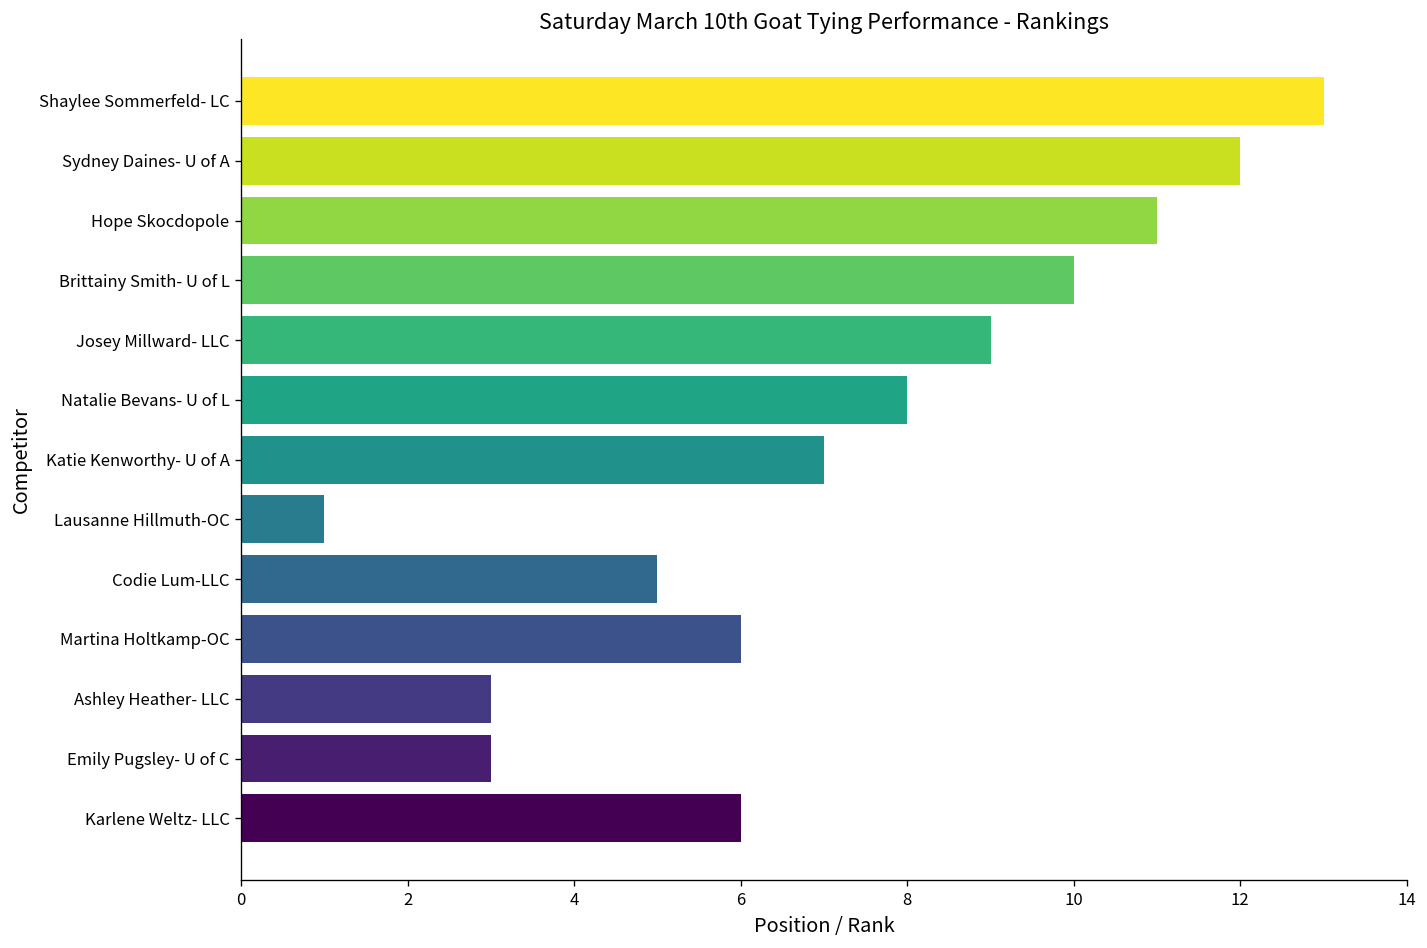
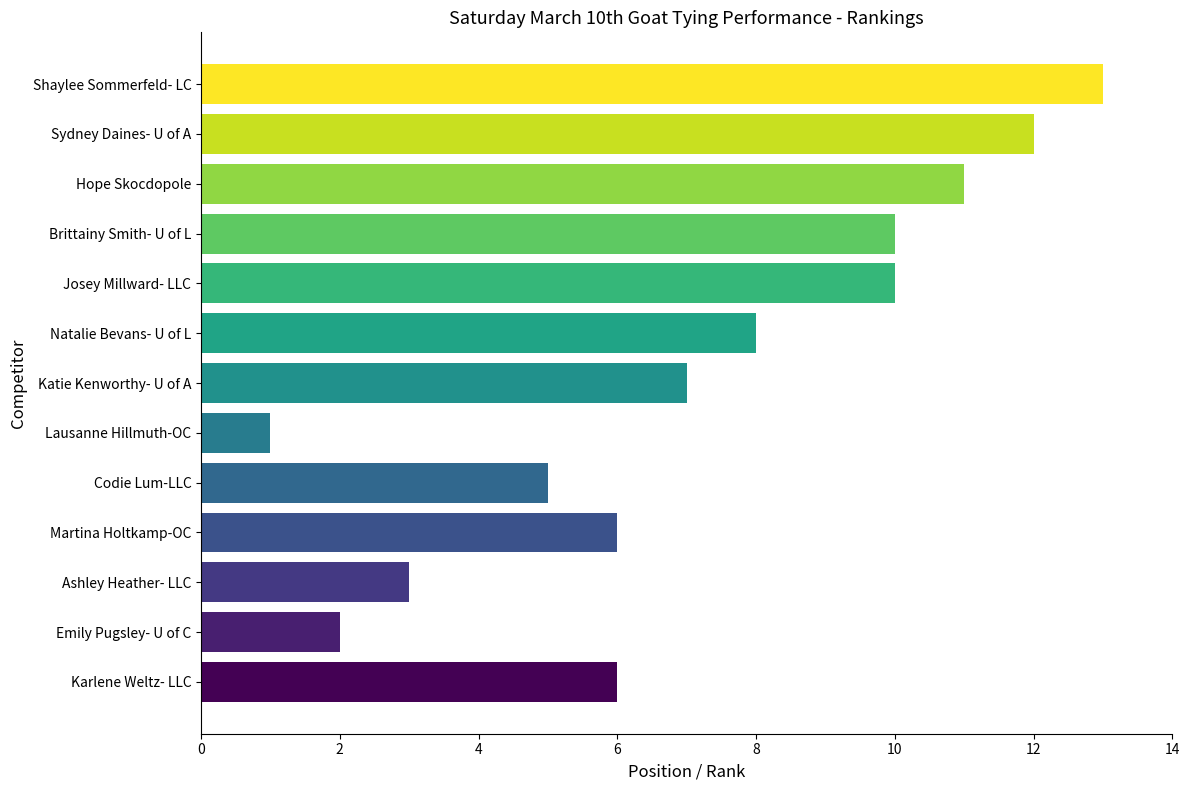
Josey Millward- LLC: 9 -> 10
Emily Pugsley- U of C: 3 -> 2
